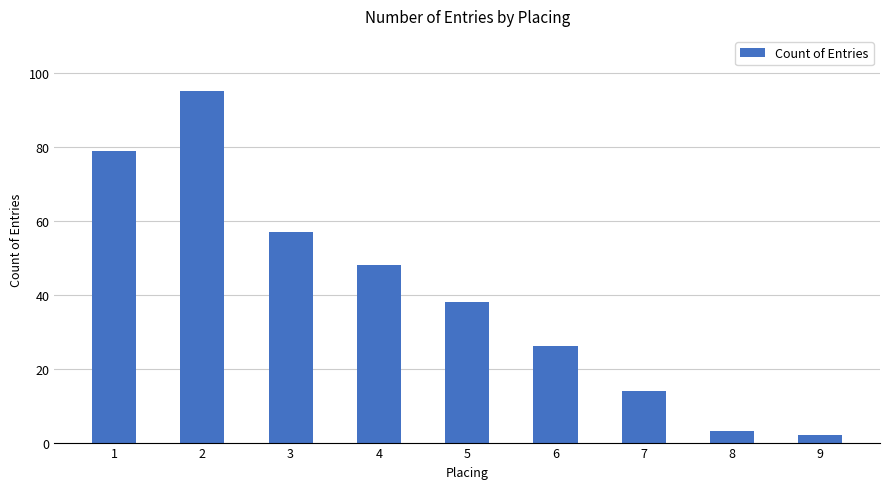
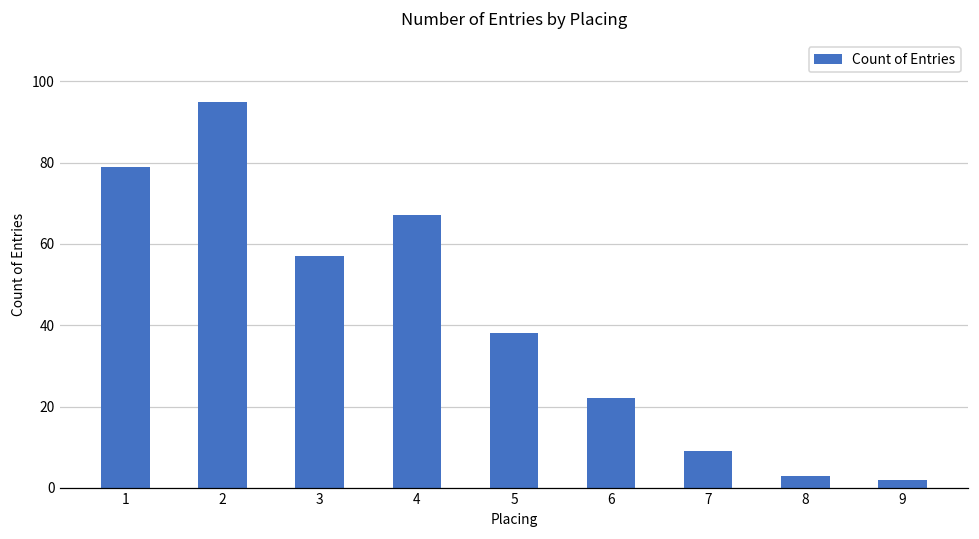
4: 48 -> 67
6: 26 -> 22
7: 14 -> 9
